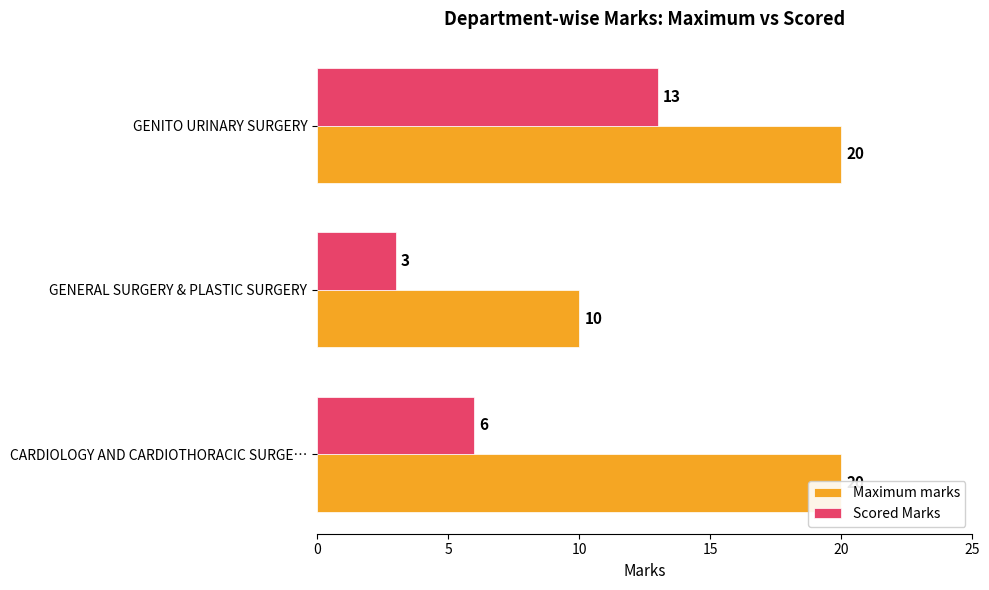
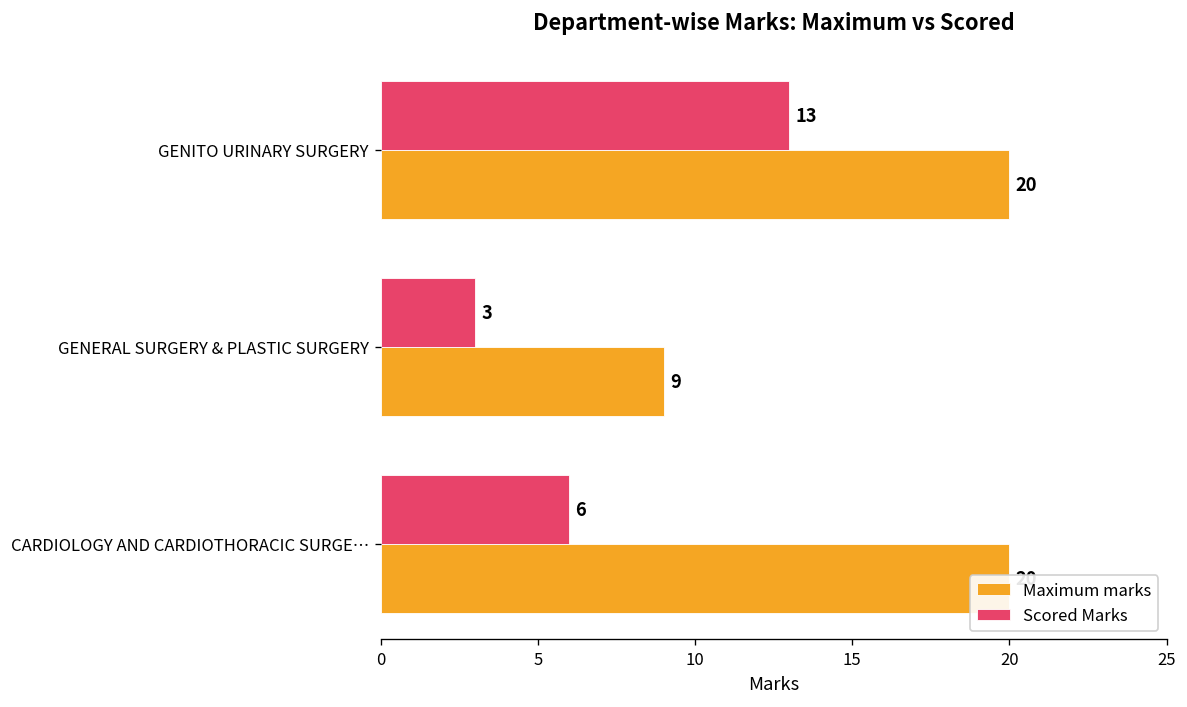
Maximum marks, GENERAL SURGERY & PLASTIC SURGERY: 10 -> 9
